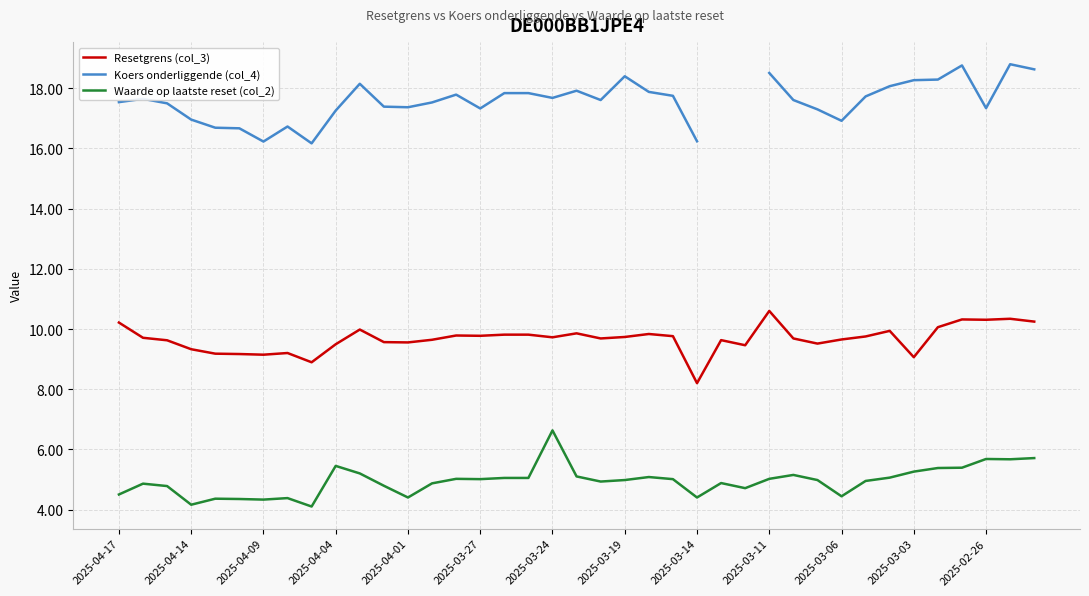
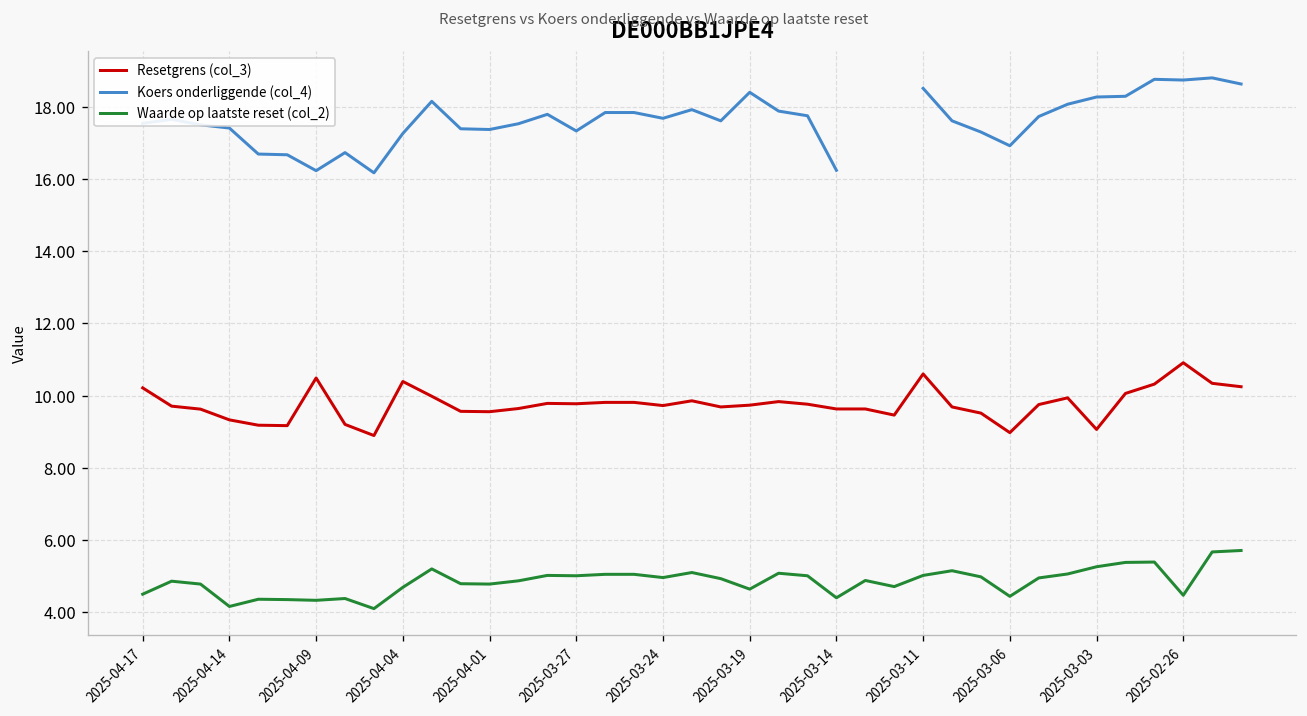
Koers onderliggende (col_4), 2025-04-14: 17.0 -> 17.4
Resetgrens (col_3), 2025-04-09: 9.1 -> 10.5
Resetgrens (col_3), 2025-04-04: 9.5 -> 10.4
Waarde op laatste reset (col_2), 2025-04-04: 5.5 -> 4.7
Waarde op laatste reset (col_2), 2025-04-01: 4.4 -> 4.8
Waarde op laatste reset (col_2), 2025-03-24: 6.6 -> 5.0
Waarde op laatste reset (col_2), 2025-03-19: 5.0 -> 4.6
Resetgrens (col_3), 2025-03-14: 8.2 -> 9.6
Resetgrens (col_3), 2025-03-06: 9.7 -> 9.0
Resetgrens (col_3), 2025-02-26: 10.3 -> 10.9
Koers onderliggende (col_4), 2025-02-26: 17.3 -> 18.7
Waarde op laatste reset (col_2), 2025-02-26: 5.7 -> 4.5
